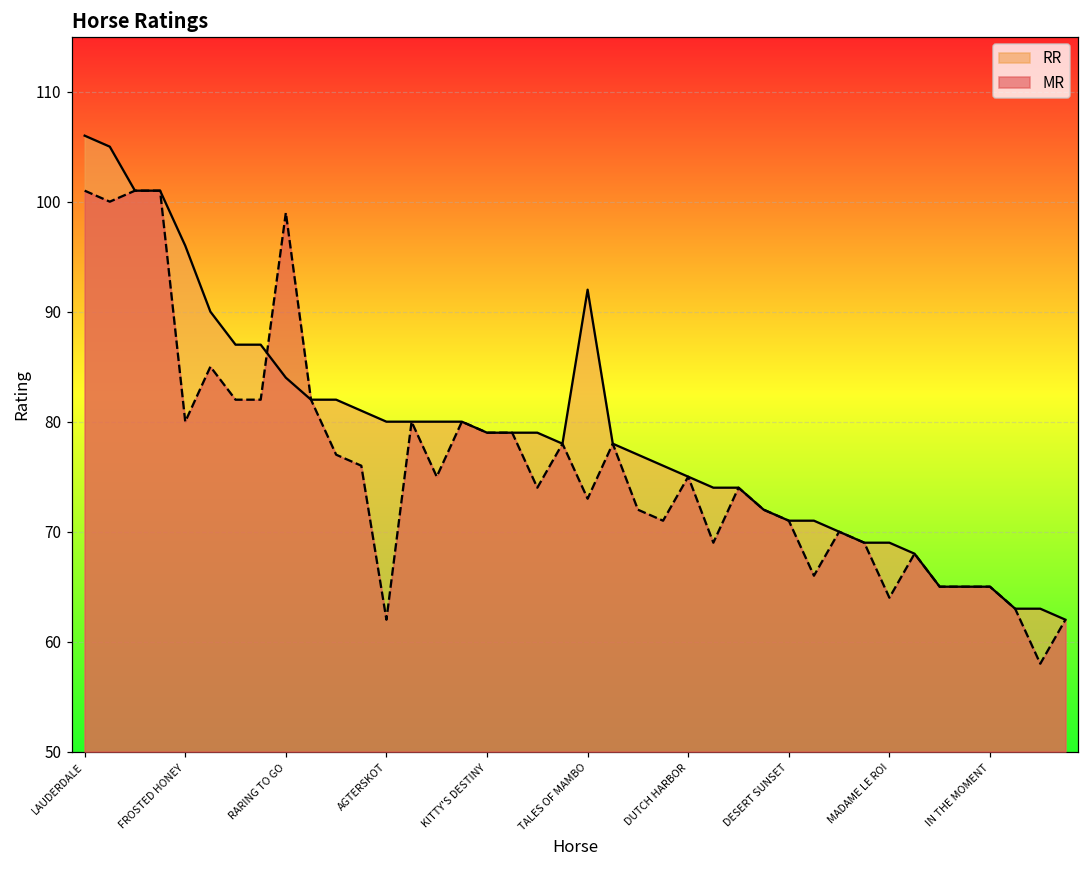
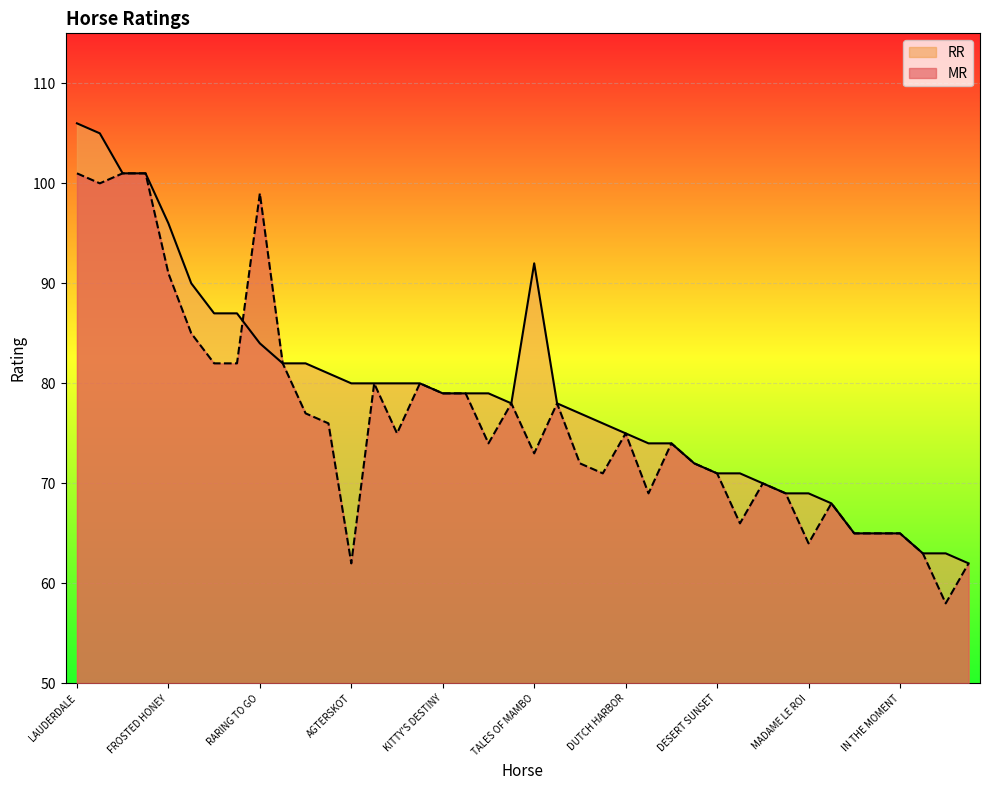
MR, FROSTED HONEY: 80 -> 91
